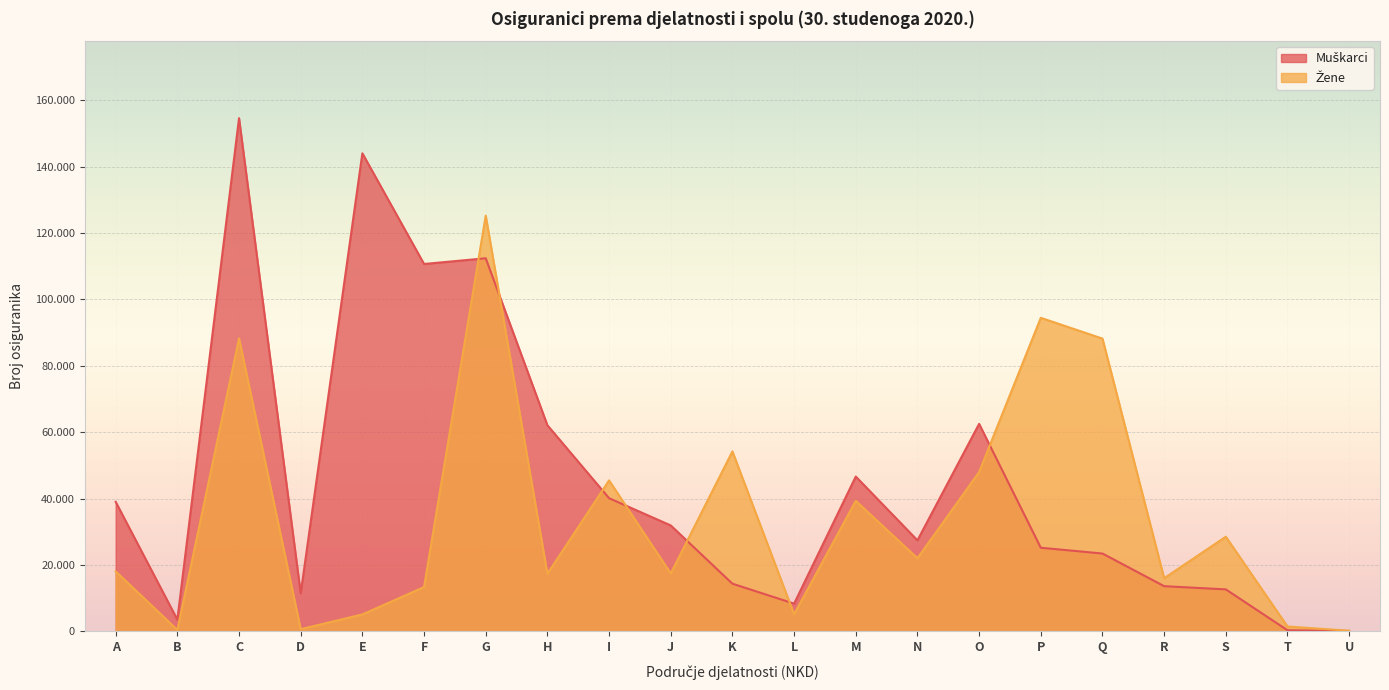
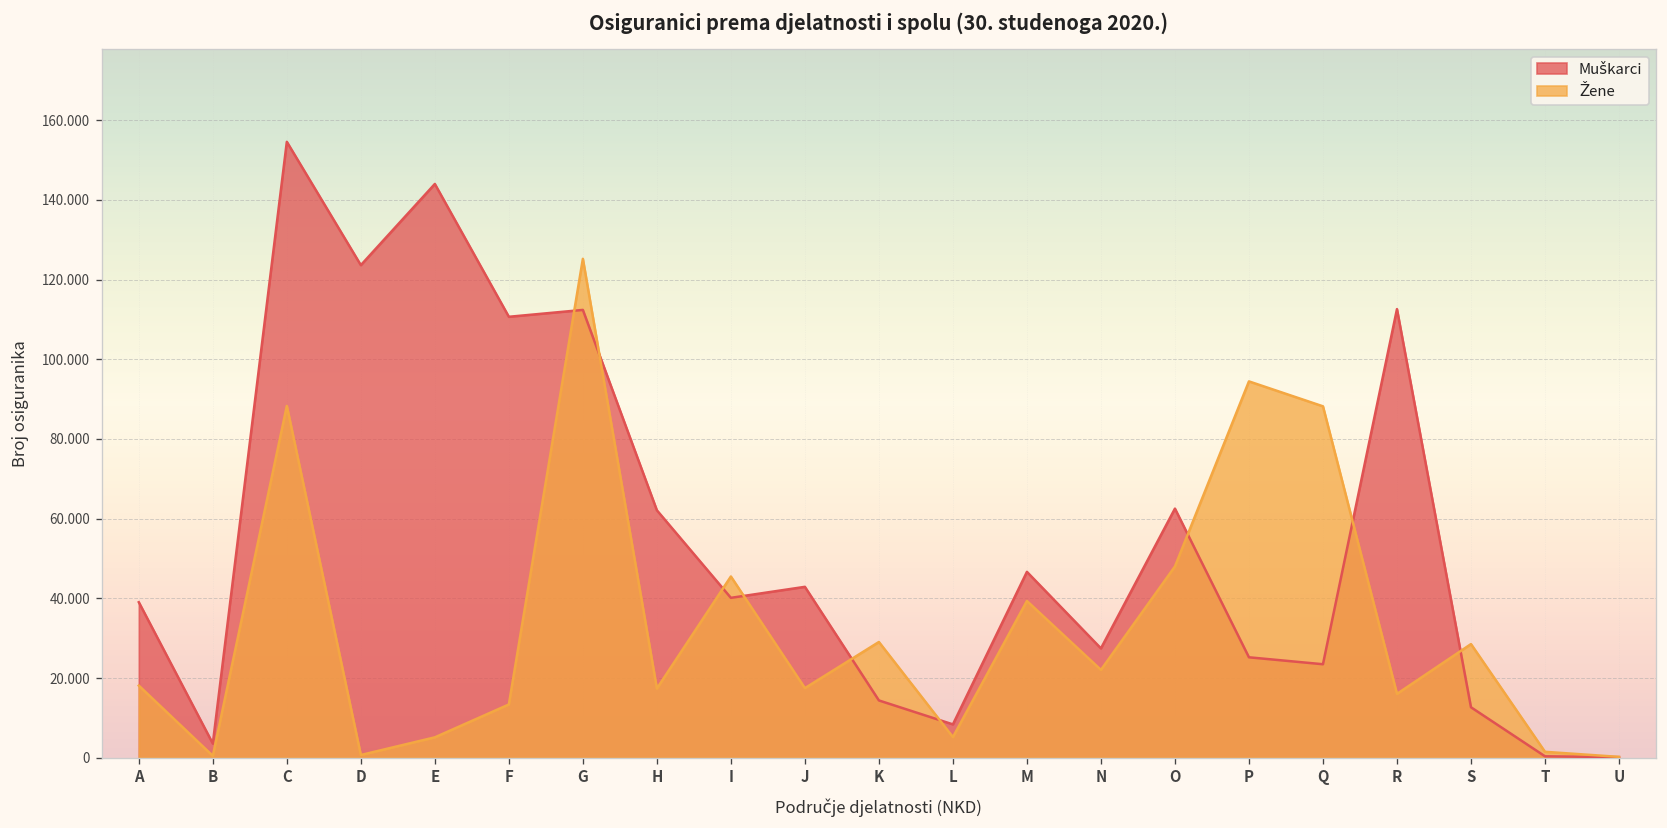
Muškarci, D: 11 -> 124
Muškarci, J: 32 -> 43
Žene, K: 54 -> 29
Muškarci, R: 14 -> 113
